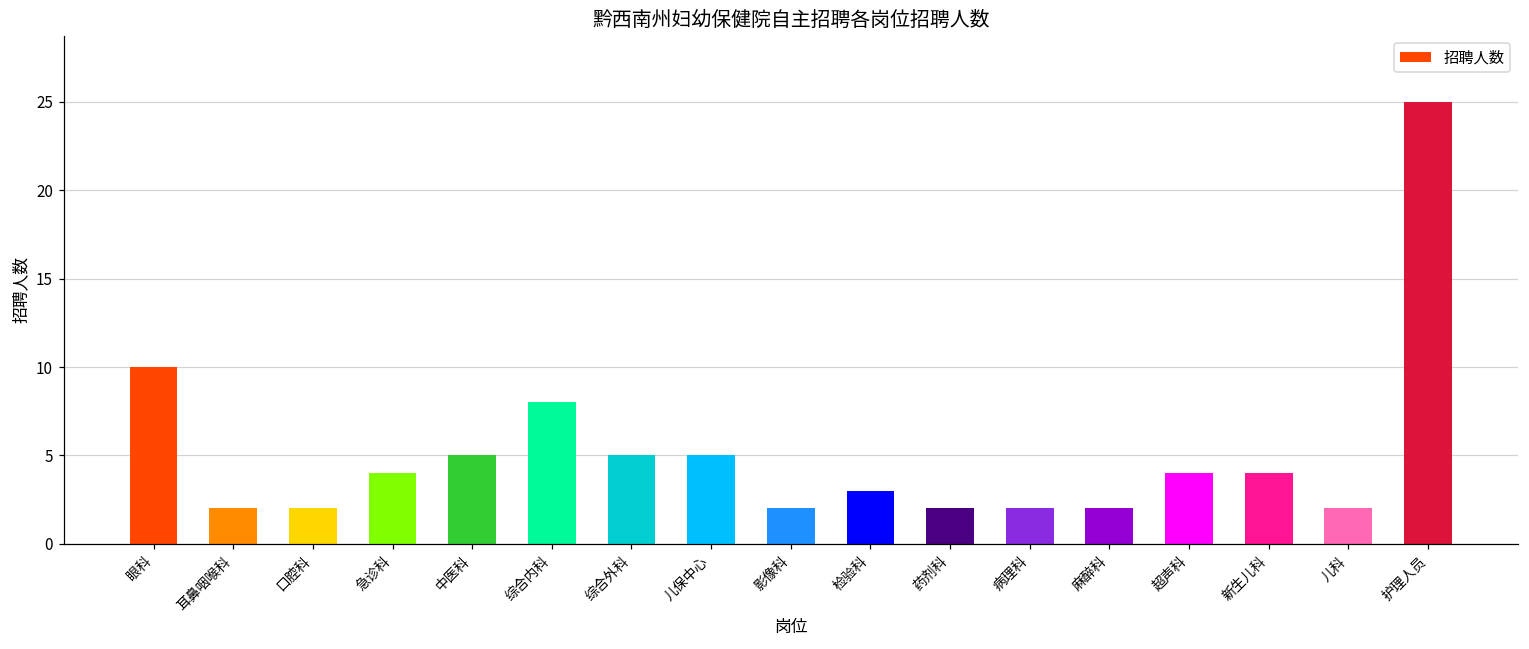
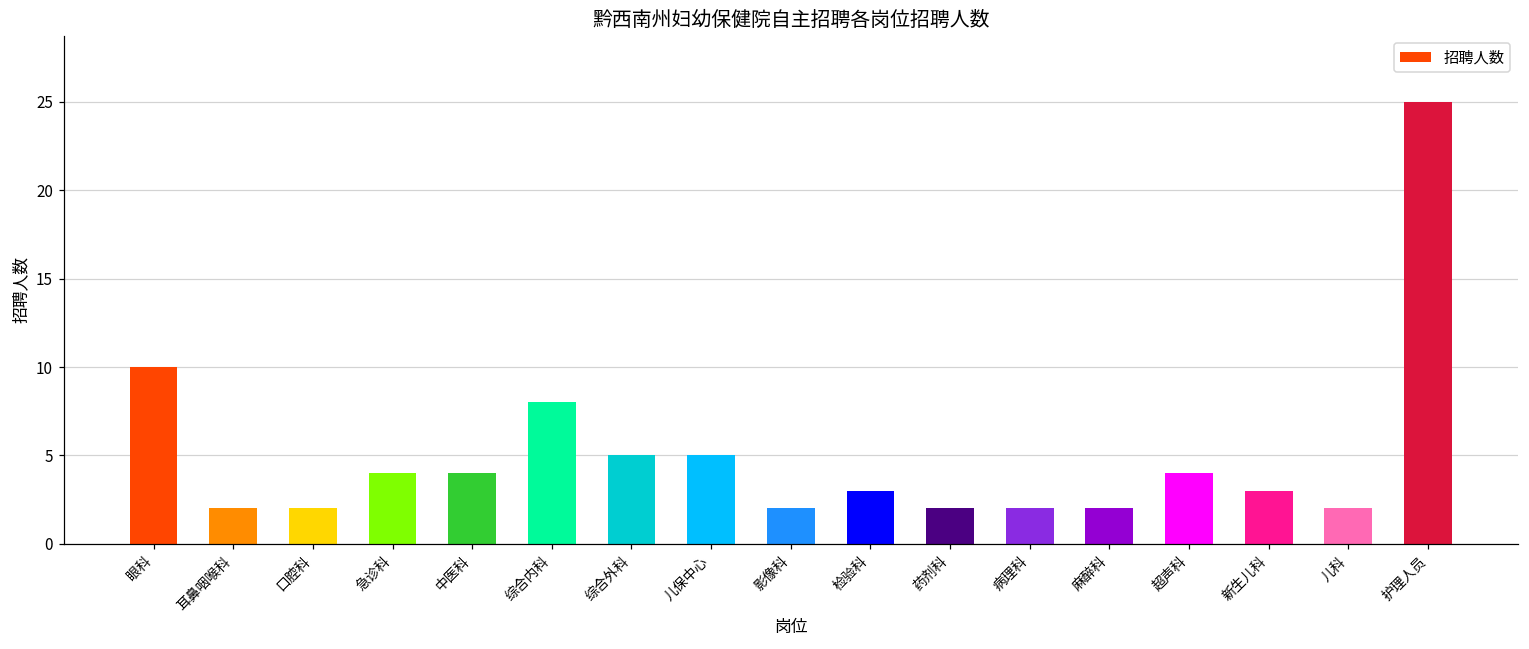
中医科: 5 -> 4
新生儿科: 4 -> 3
